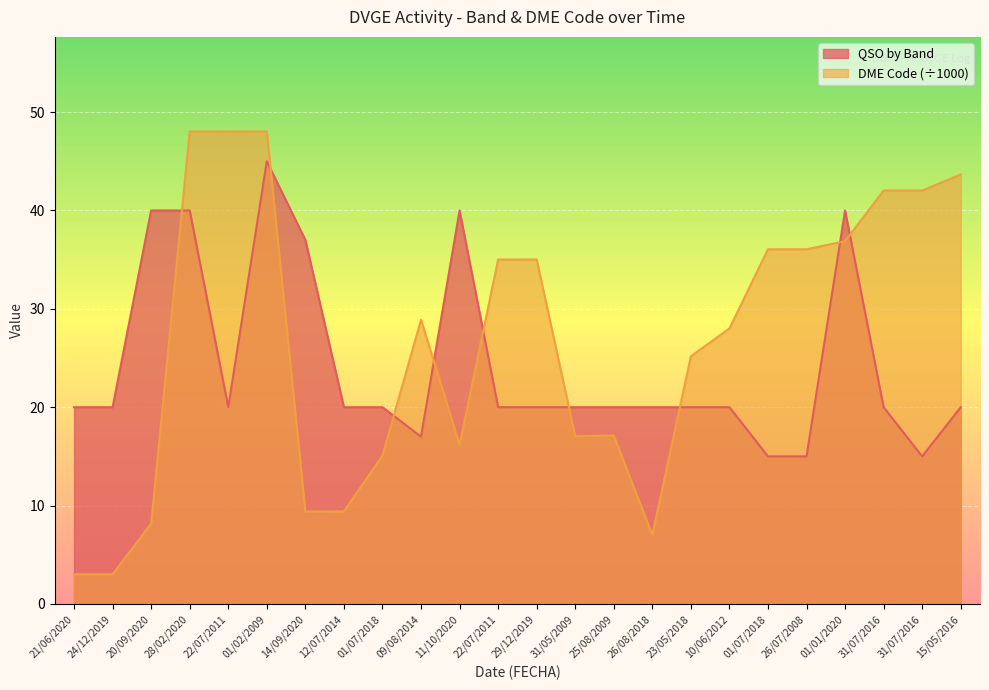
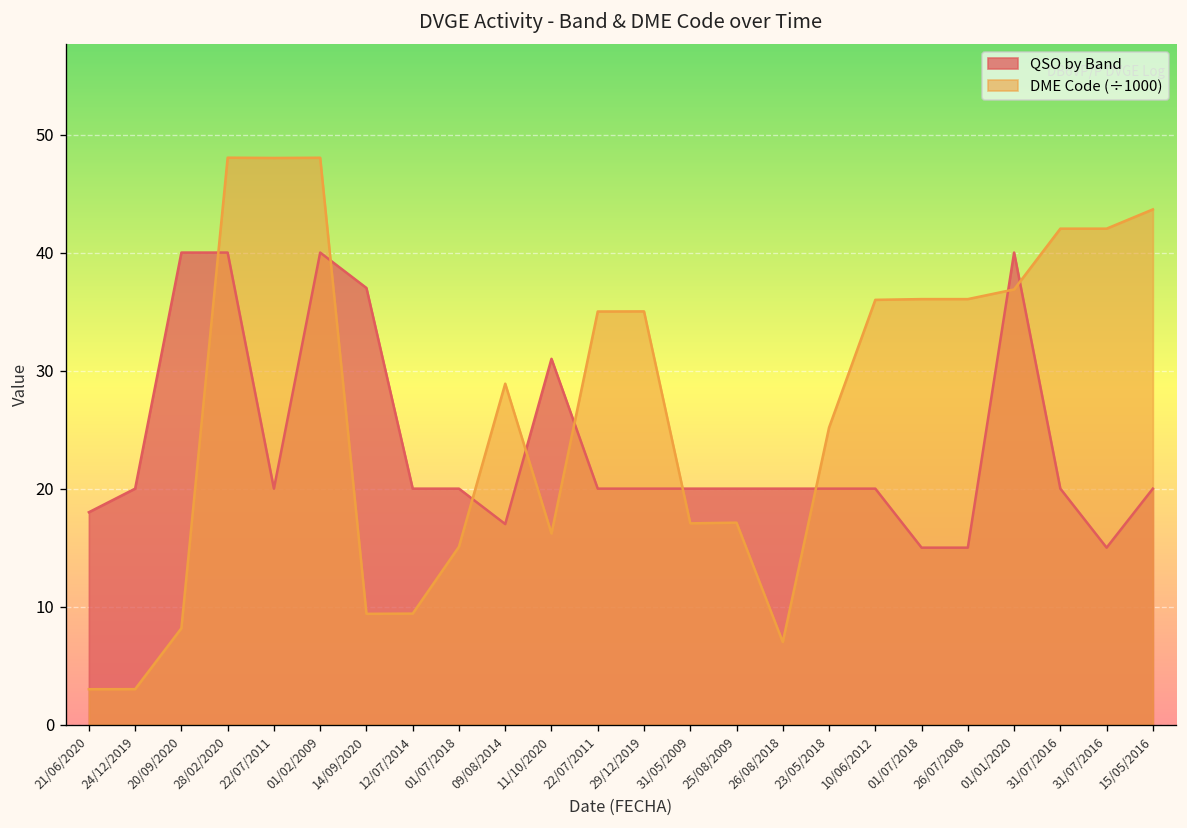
QSO by Band, 21/06/2020: 20 -> 18
QSO by Band, 01/02/2009: 45 -> 40
QSO by Band, 11/10/2020: 40 -> 31
DME Code (÷1000), 10/06/2012: 28 -> 36
